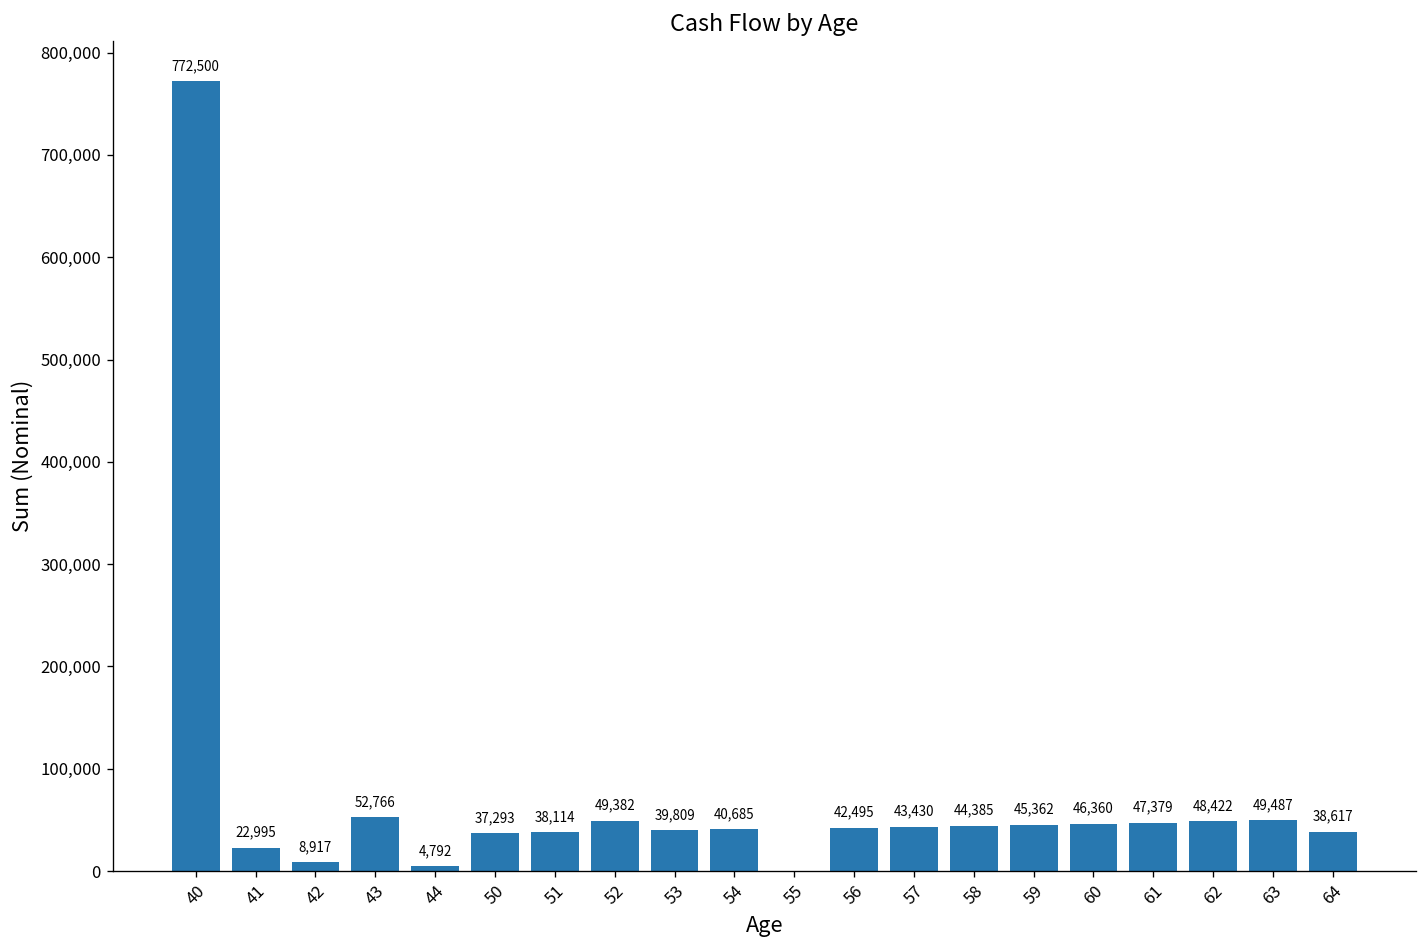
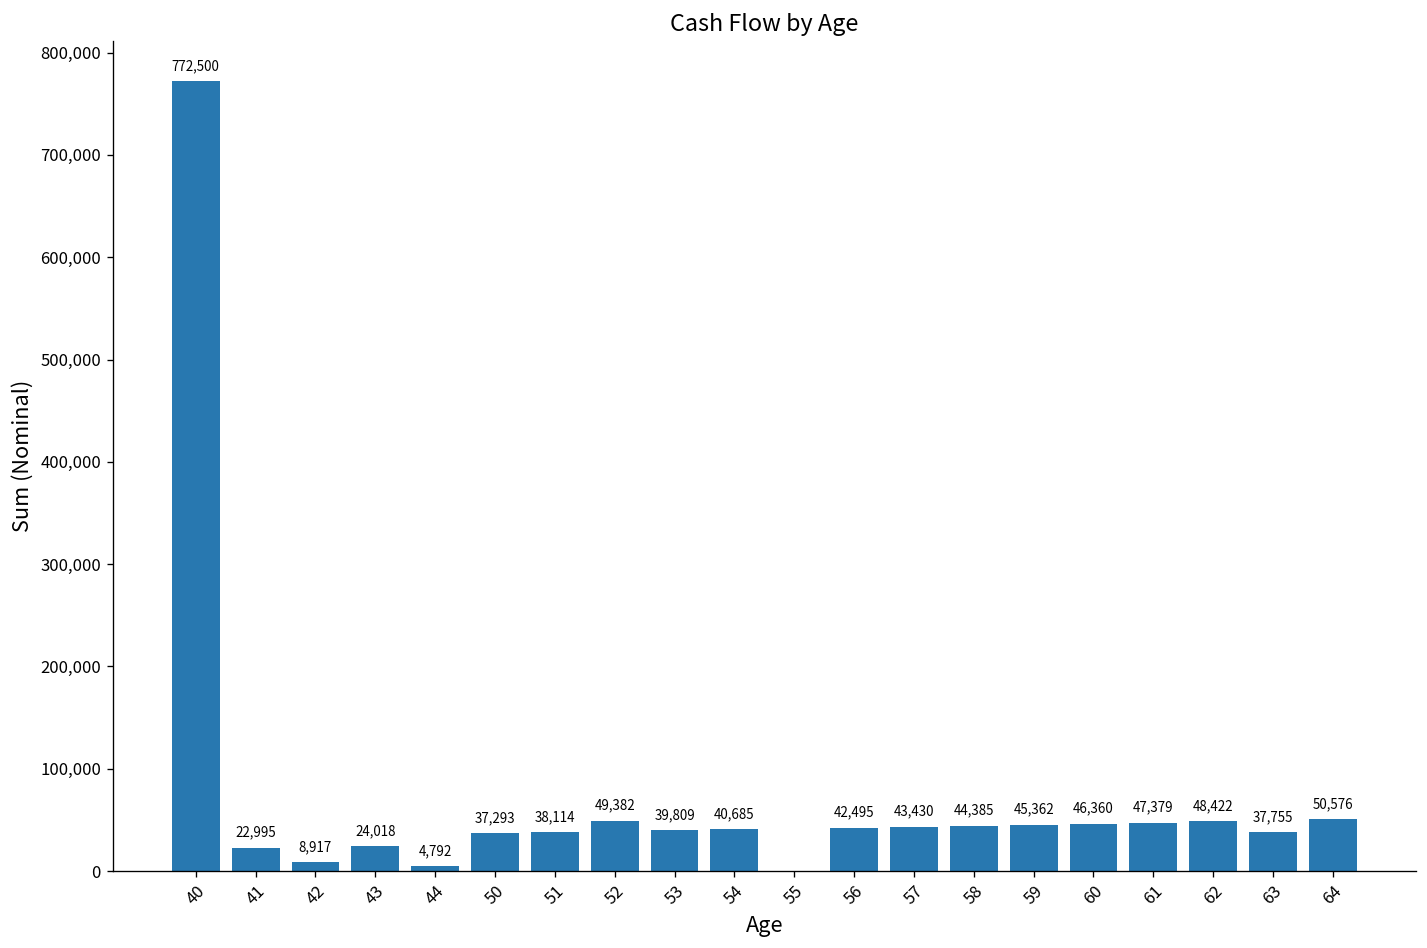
43: 52,766 -> 24,018
63: 49,487 -> 37,755
64: 38,617 -> 50,576
